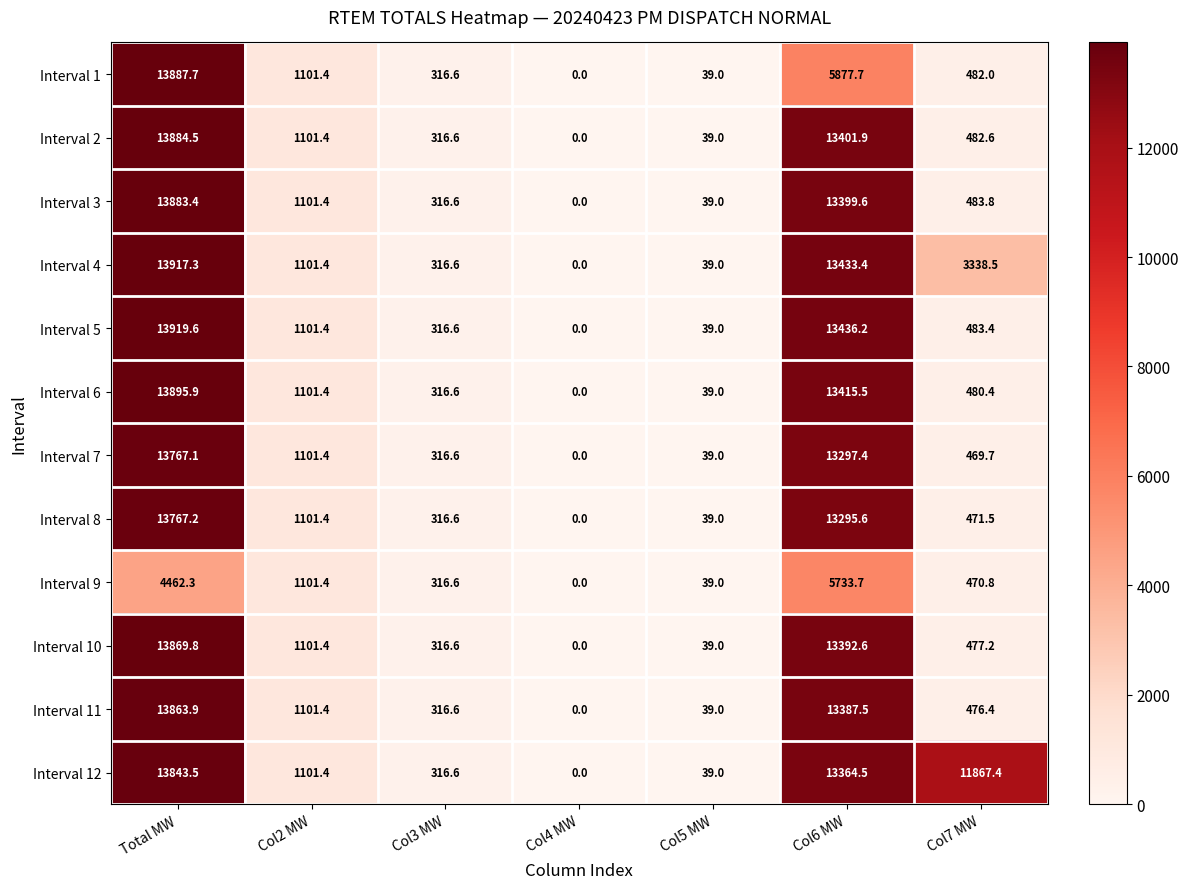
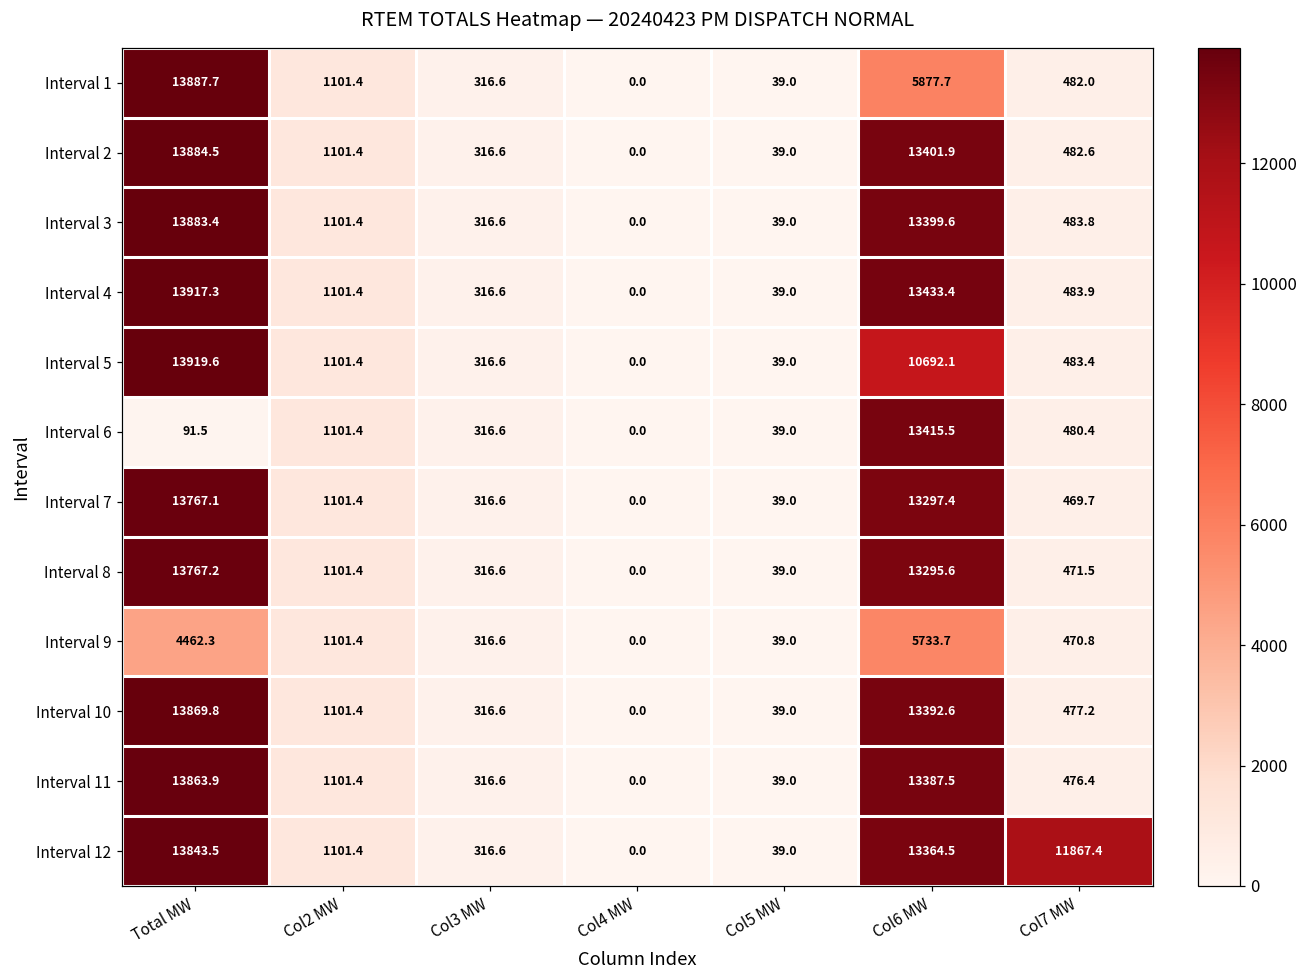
Interval 4, Col7 MW: 3338.5 -> 483.9
Interval 5, Col6 MW: 13436.2 -> 10692.1
Interval 6, Total MW: 13895.9 -> 91.5
